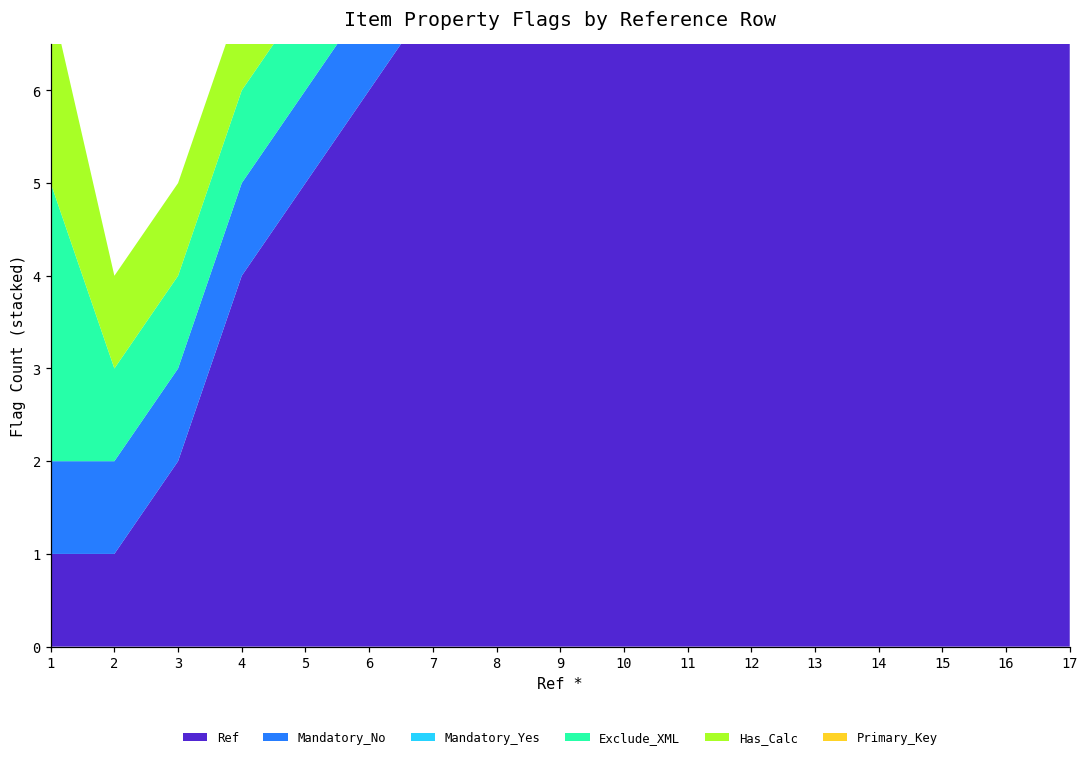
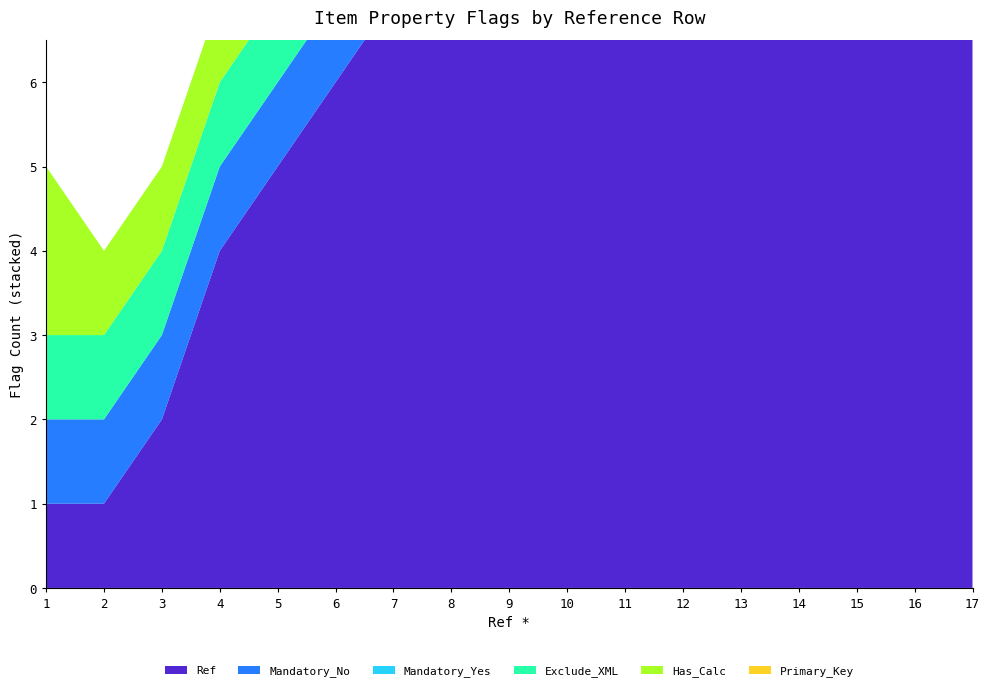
Exclude_XML, 1: 3 -> 1
